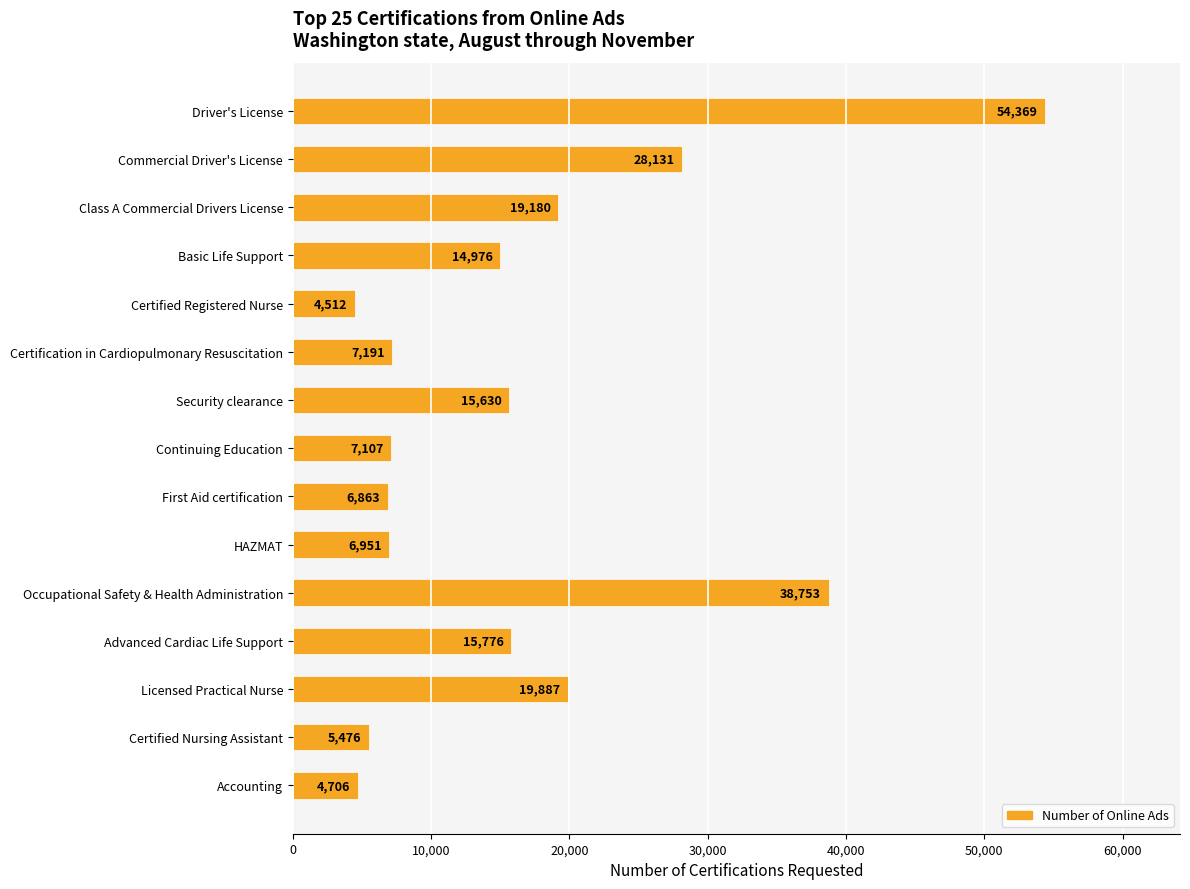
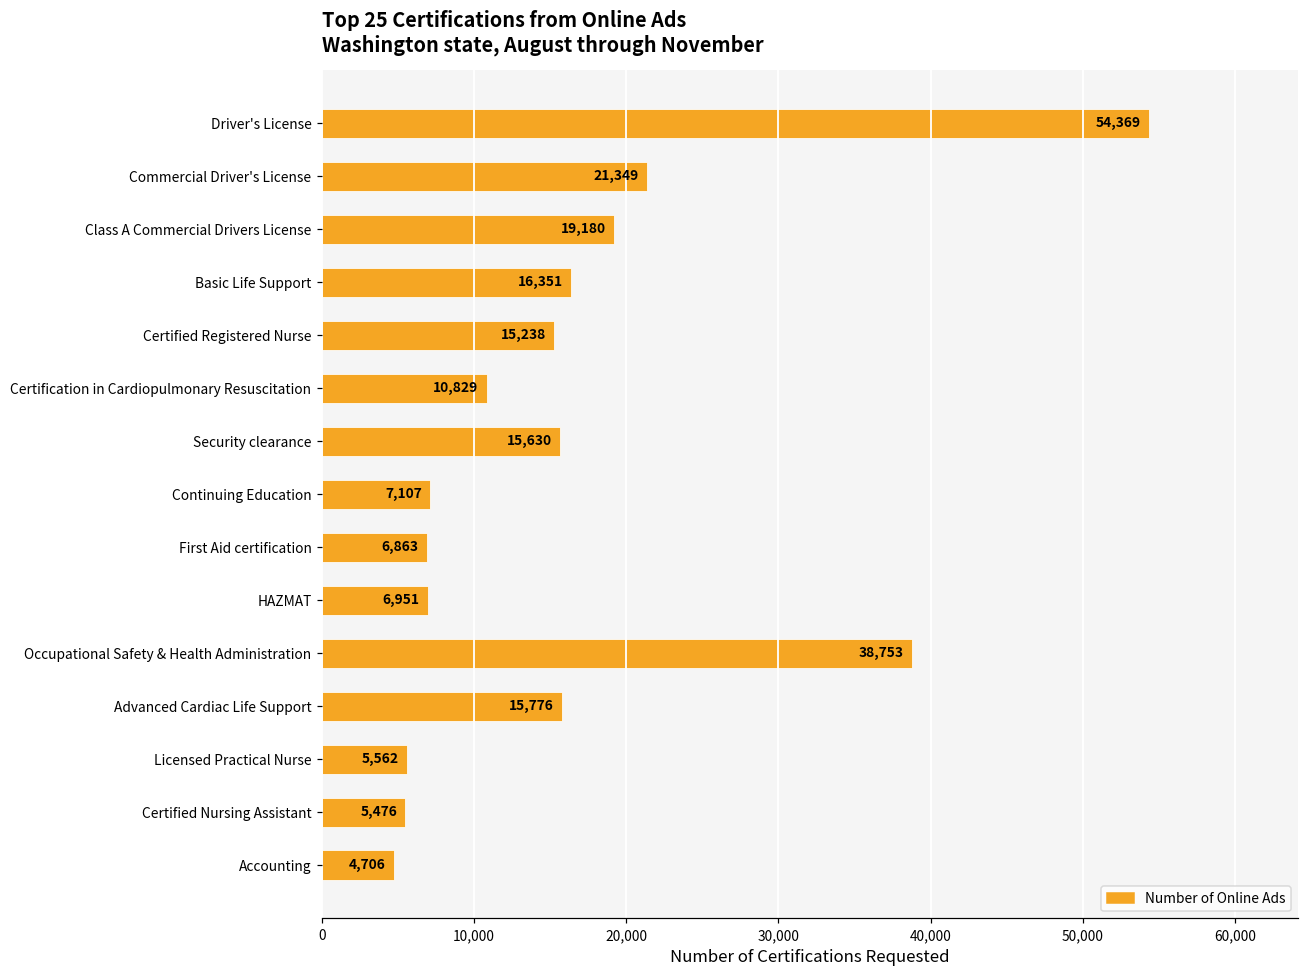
Commercial Driver's License: 28,131 -> 21,349
Basic Life Support: 14,976 -> 16,351
Certified Registered Nurse: 4,512 -> 15,238
Certification in Cardiopulmonary Resuscitation: 7,191 -> 10,829
Licensed Practical Nurse: 19,887 -> 5,562
